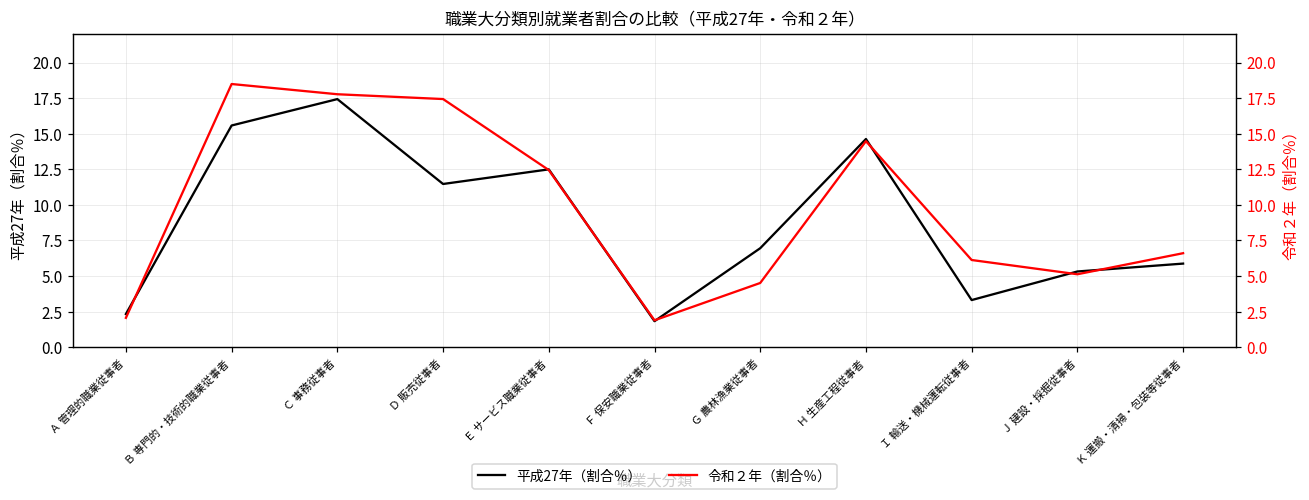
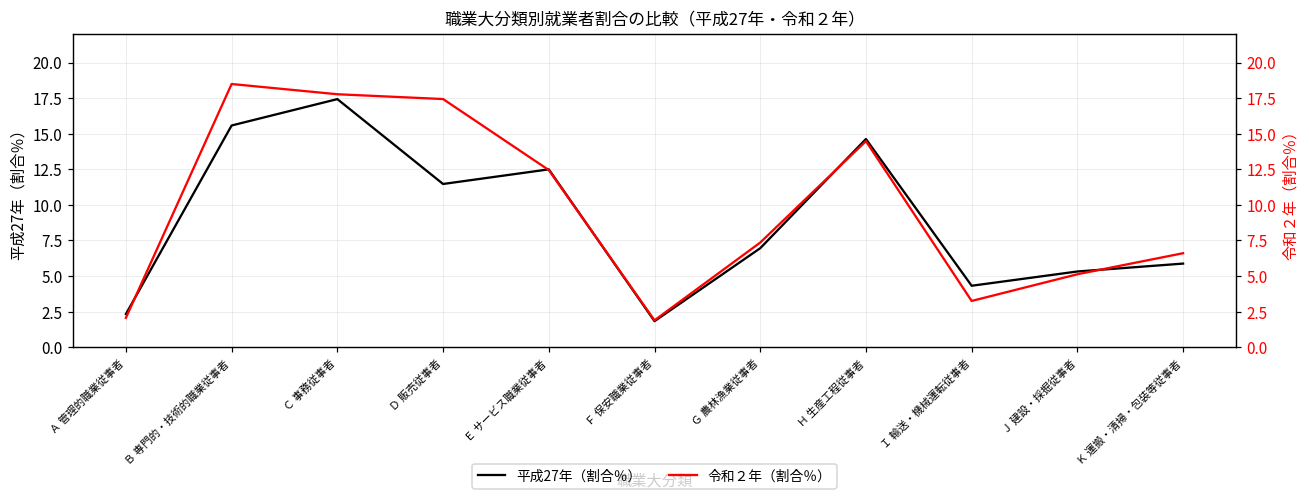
平成27年（割合％）, Ｉ 輸送・機械運転従事者: 3.3 -> 4.3
令和２年（割合％）, Ｇ 農林漁業従事者: 4.5 -> 7.4
令和２年（割合％）, Ｉ 輸送・機械運転従事者: 6.1 -> 3.3
